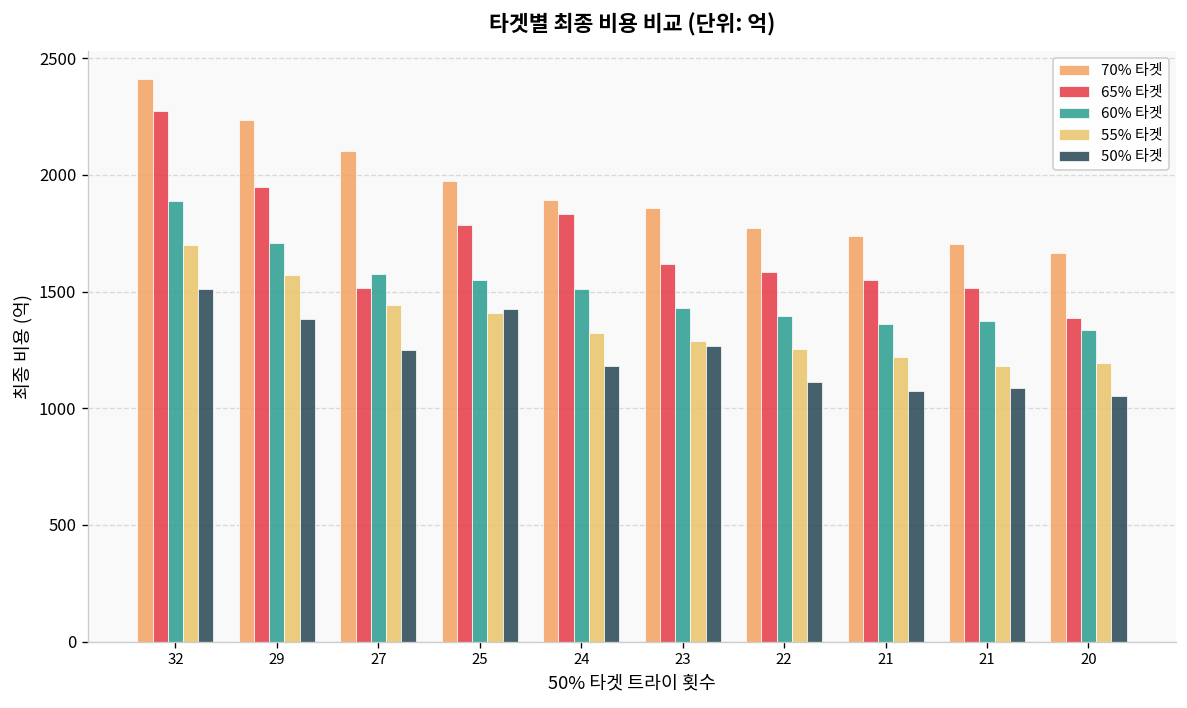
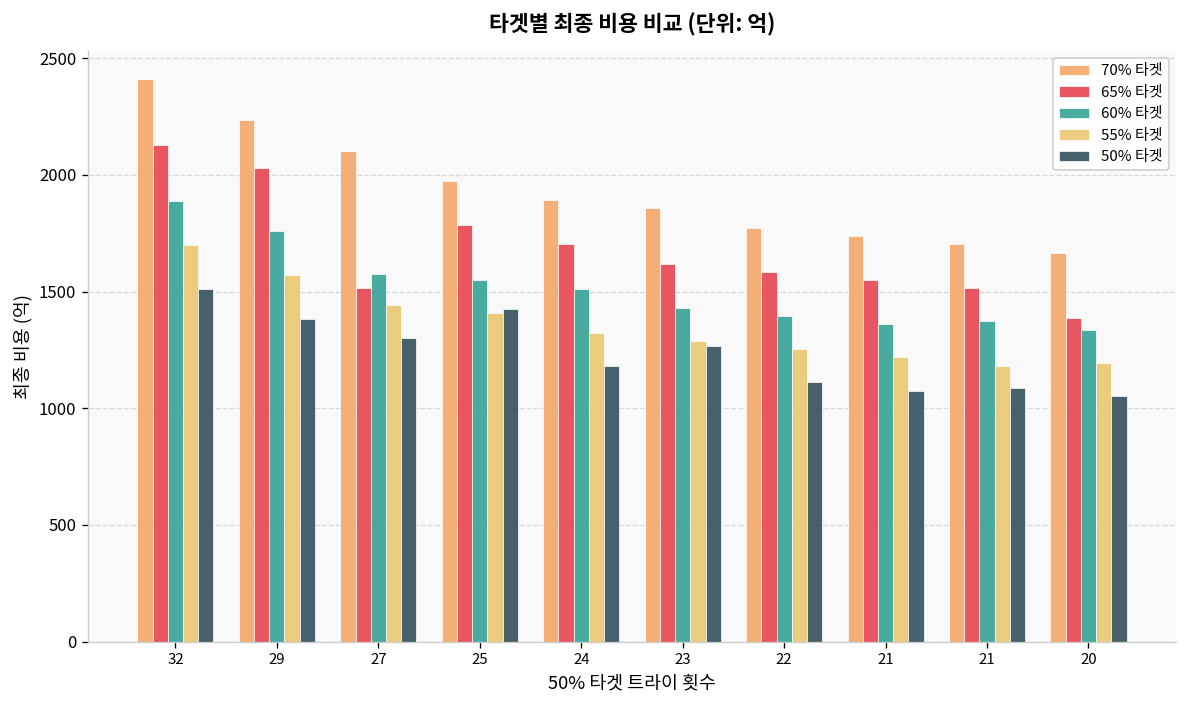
65% 타겟, 32: 2270 -> 2130
65% 타겟, 29: 1950 -> 2030
60% 타겟, 29: 1710 -> 1760
50% 타겟, 27: 1250 -> 1300
65% 타겟, 24: 1830 -> 1700
